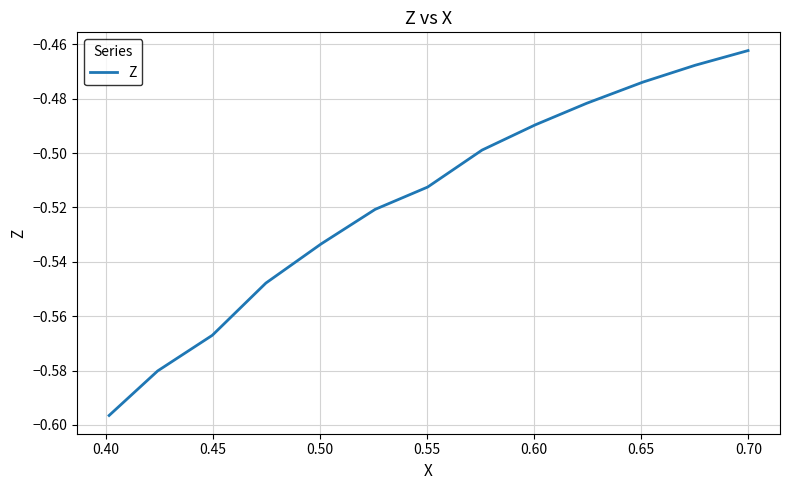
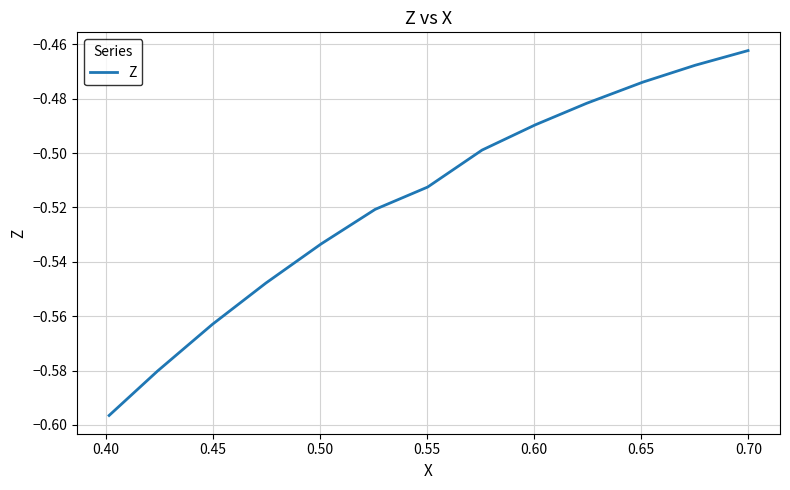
0.45: -0.567 -> -0.563
